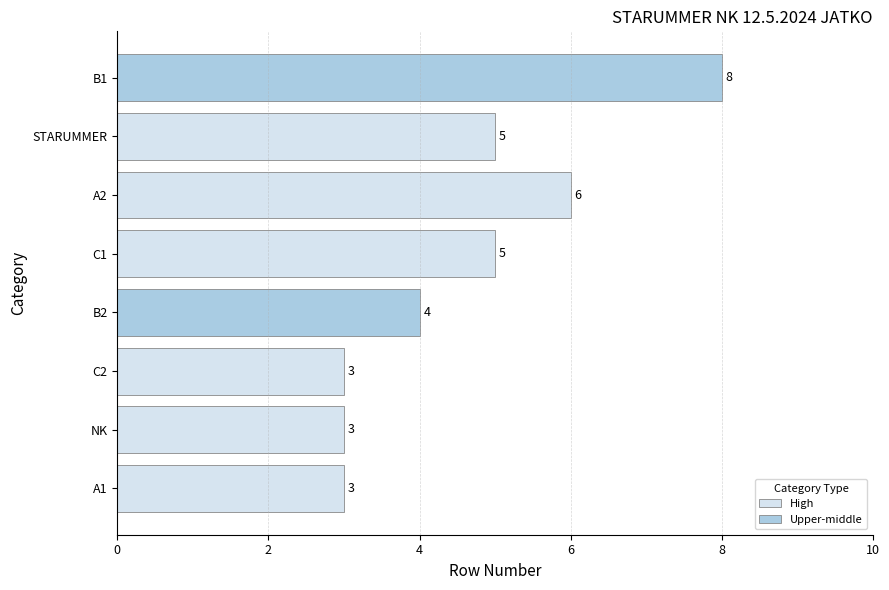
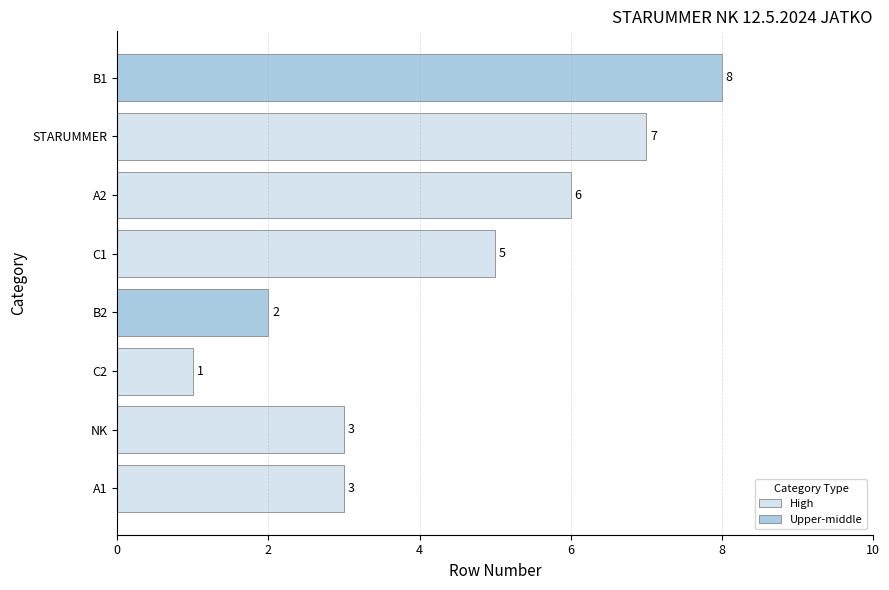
STARUMMER: 5 -> 7
B2: 4 -> 2
C2: 3 -> 1
